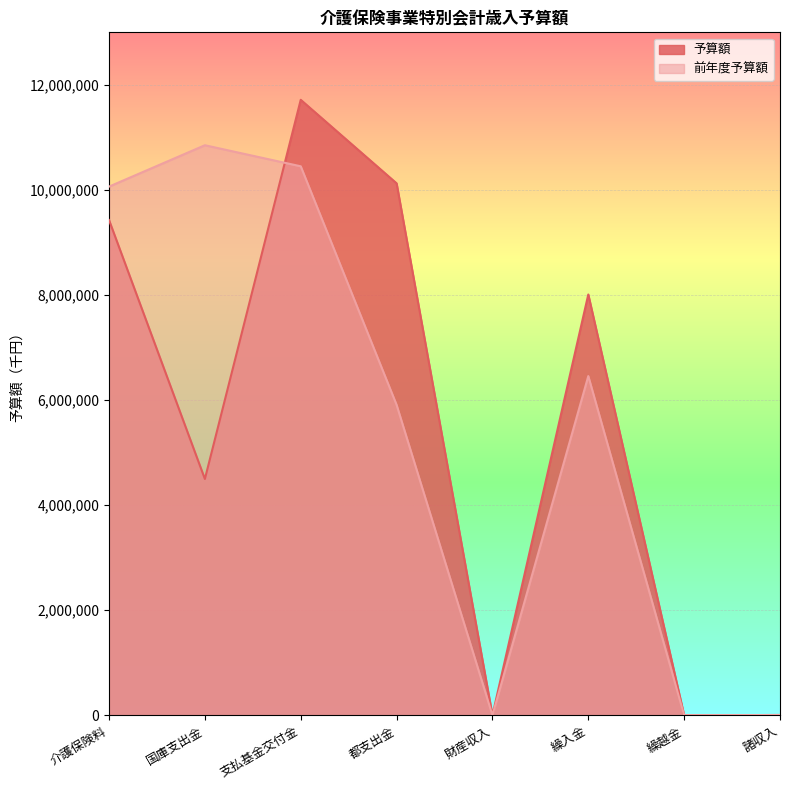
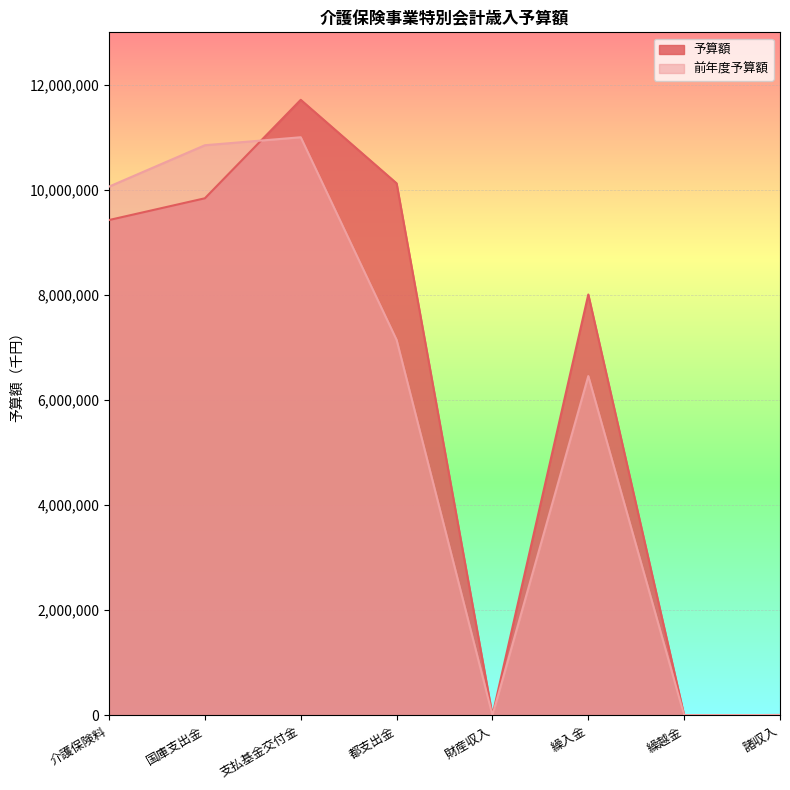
予算額, 国庫支出金: 4,500,000 -> 9,800,000
前年度予算額, 支払基金交付金: 10,400,000 -> 11,000,000
前年度予算額, 都支出金: 5,900,000 -> 7,100,000
